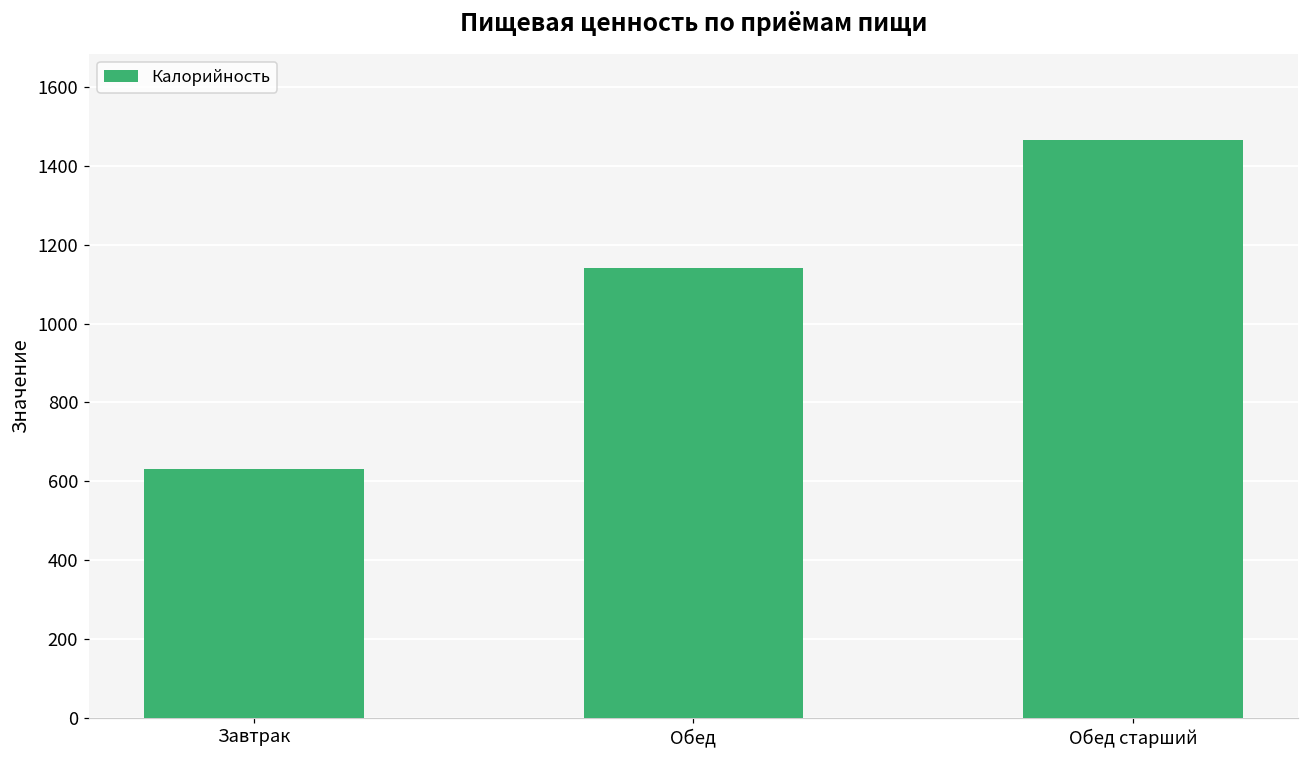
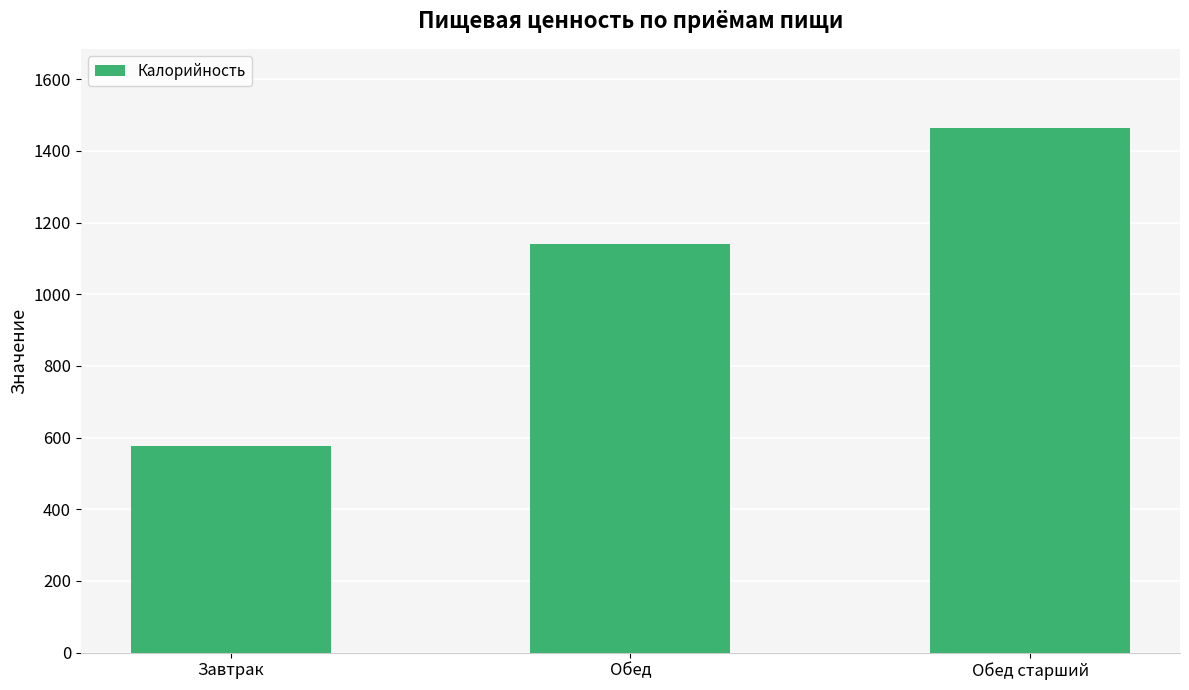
Завтрак: 630 -> 580
